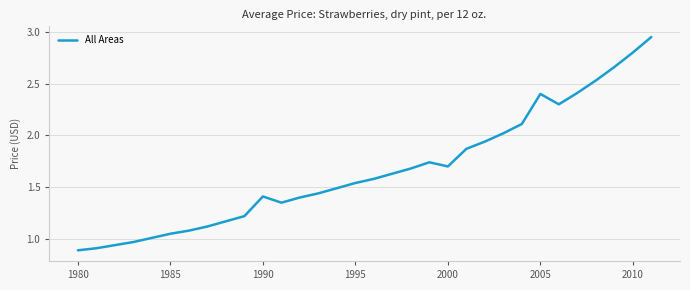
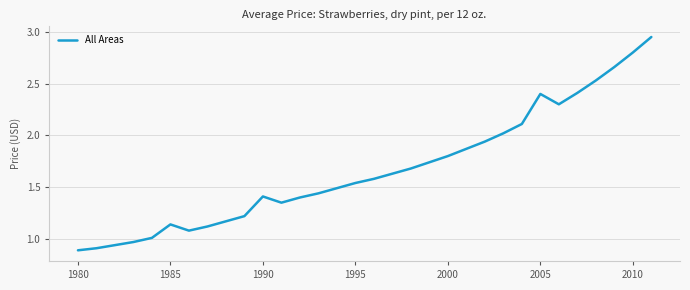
1985: 1.05 -> 1.14
2000: 1.7 -> 1.8
